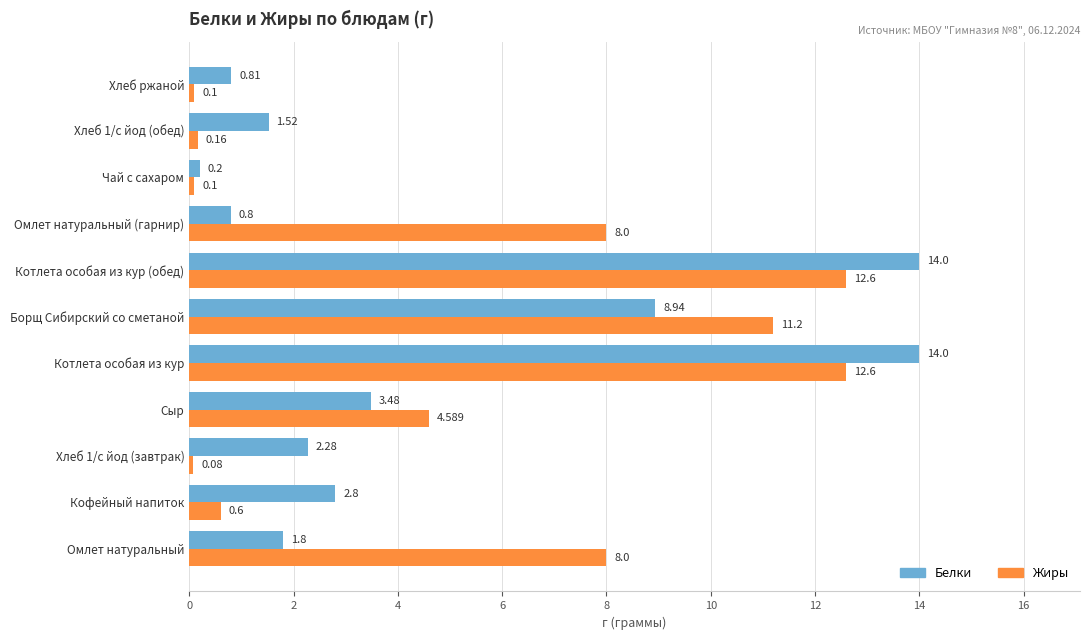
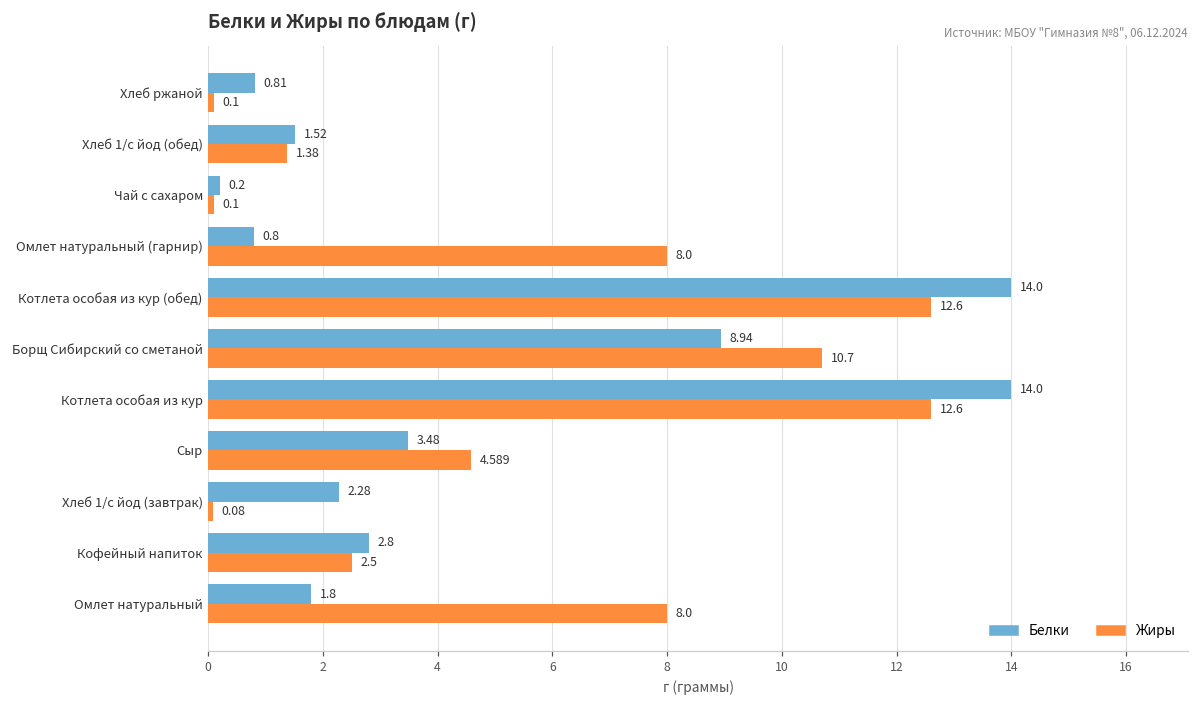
Жиры, Хлеб 1/с йод (обед): 0.16 -> 1.38
Жиры, Борщ Сибирский со сметаной: 11.2 -> 10.7
Жиры, Кофейный напиток: 0.6 -> 2.5
